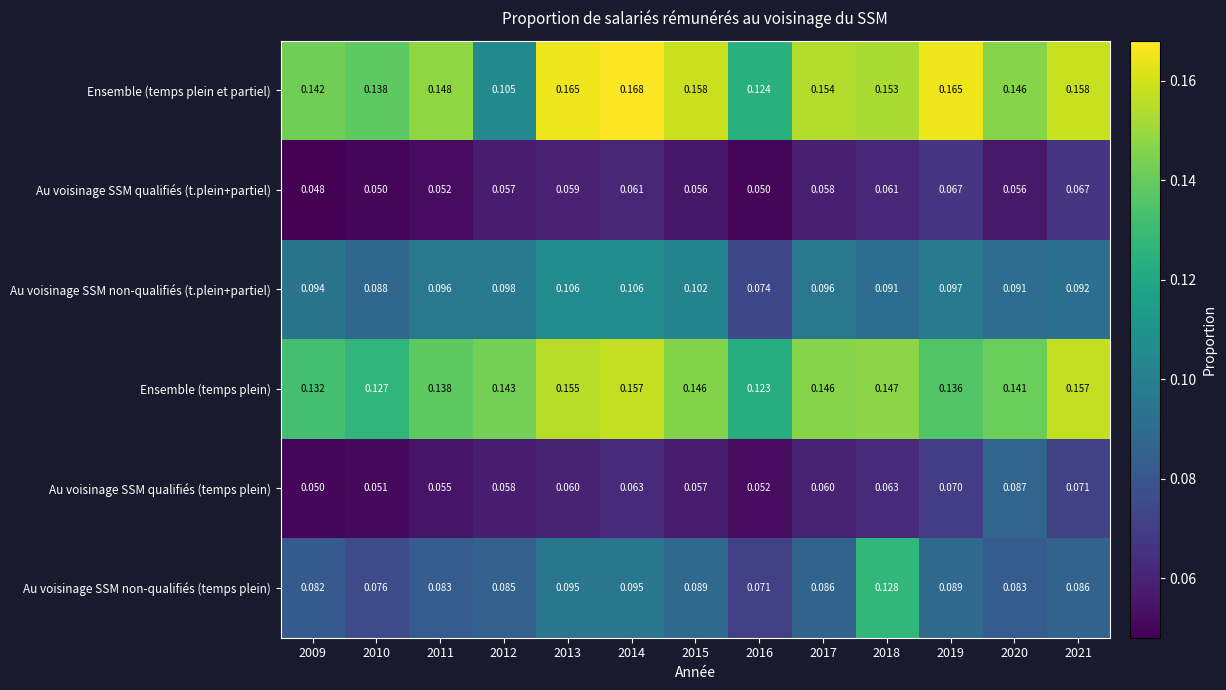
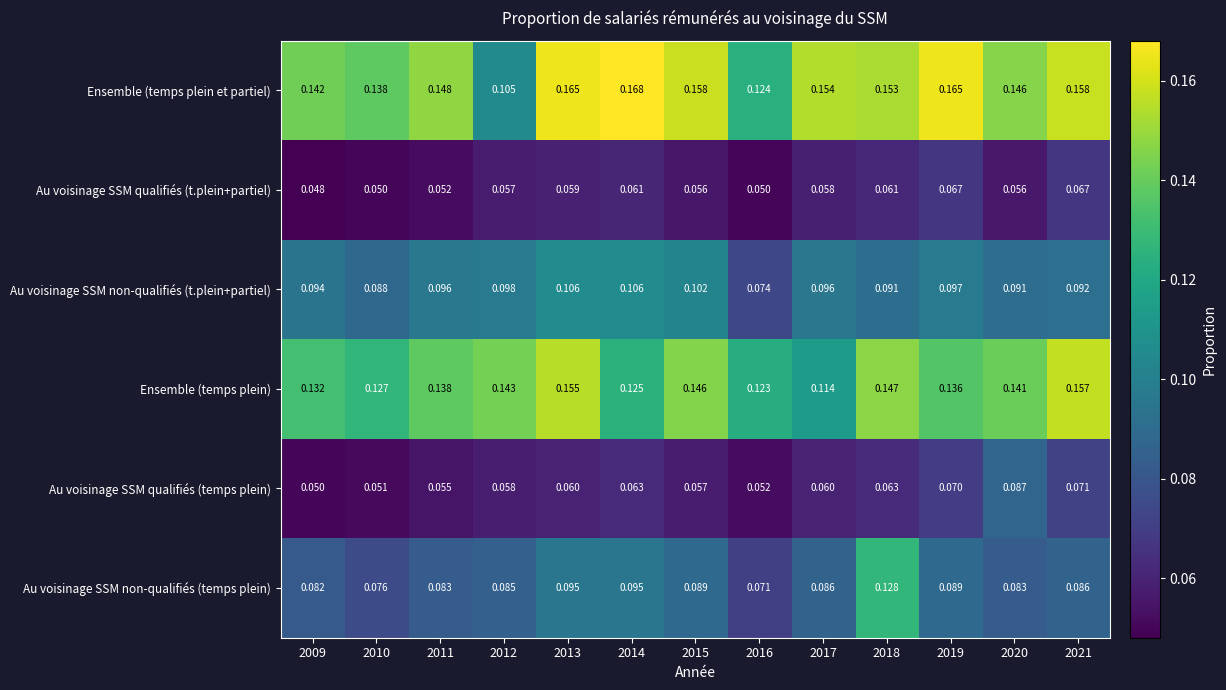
Ensemble (temps plein), 2014: 0.157 -> 0.125
Ensemble (temps plein), 2017: 0.146 -> 0.114
